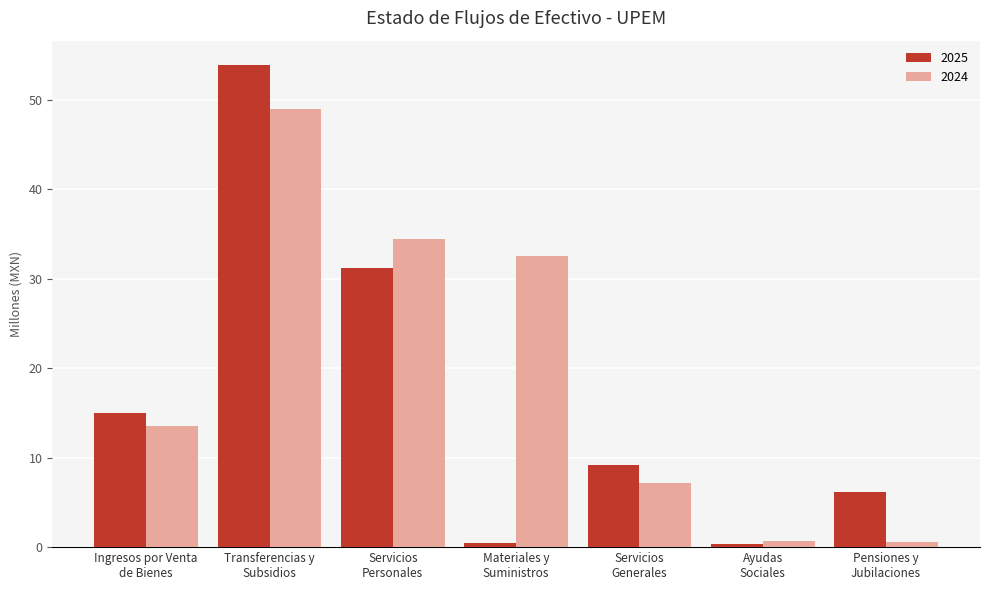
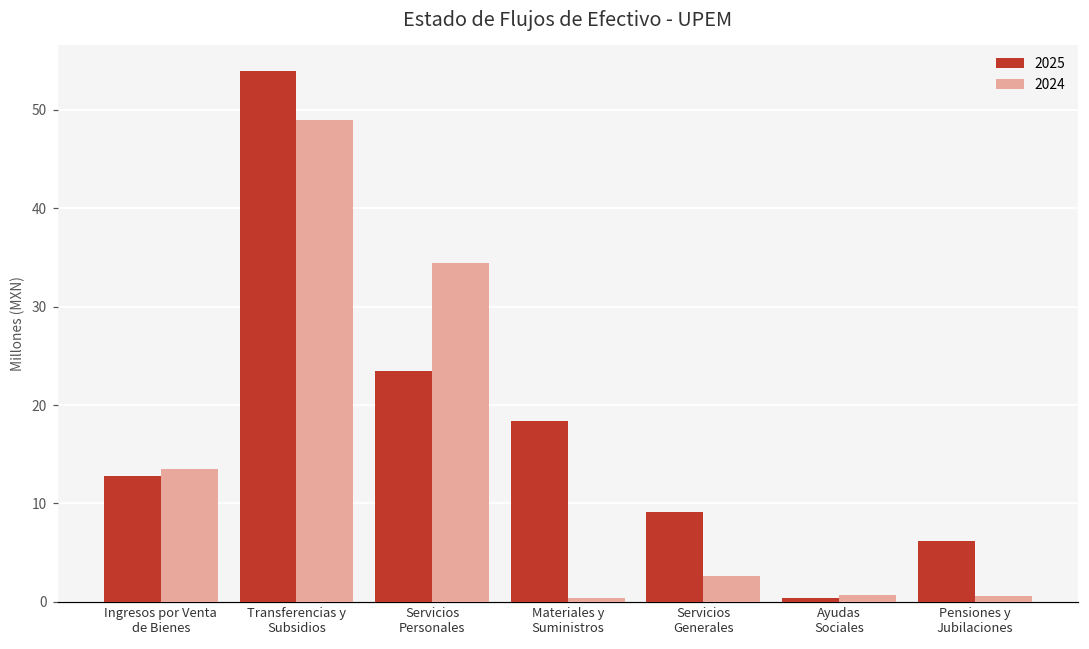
2025, Ingresos por Venta de Bienes: 15 -> 13
2025, Servicios Personales: 31 -> 24
2025, Materiales y Suministros: 0 -> 18
2024, Materiales y Suministros: 33 -> 0
2024, Servicios Generales: 7 -> 3
